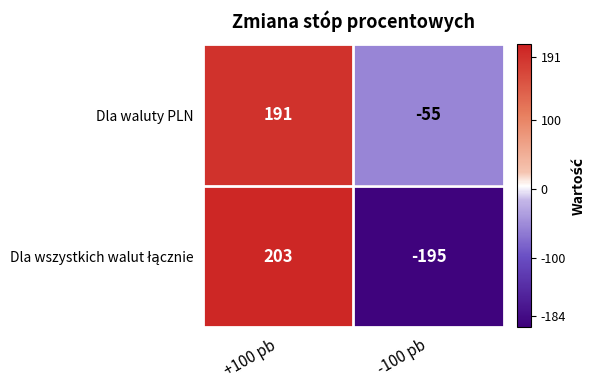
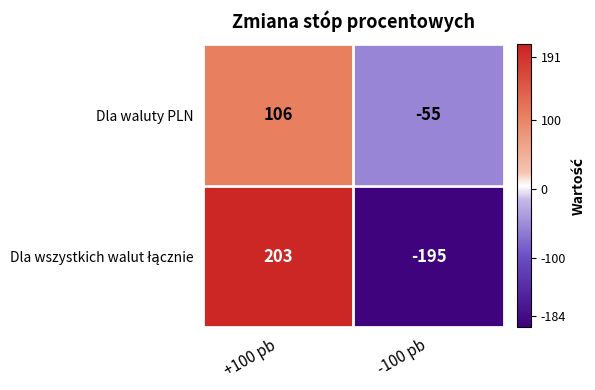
Dla waluty PLN, +100 pb: 191 -> 106
